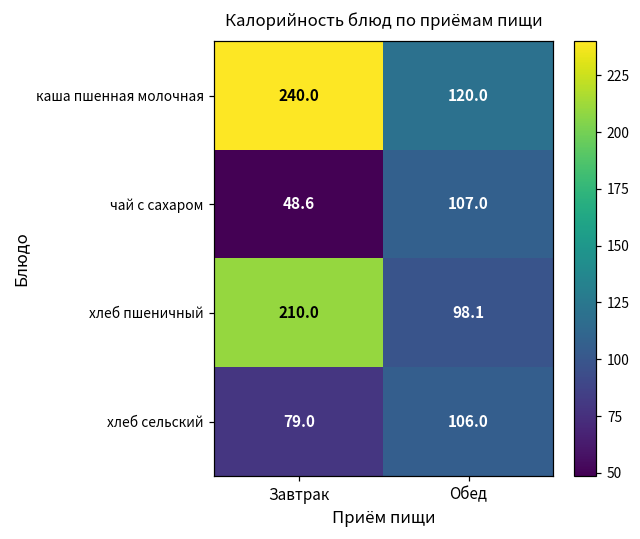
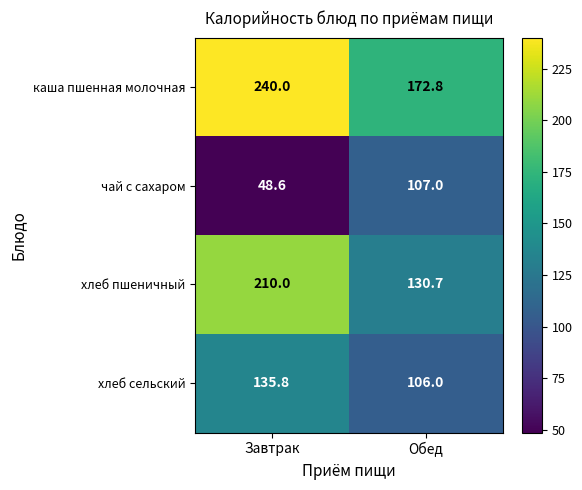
каша пшенная молочная, Обед: 120.0 -> 172.8
хлеб пшеничный, Обед: 98.1 -> 130.7
хлеб сельский, Завтрак: 79.0 -> 135.8
